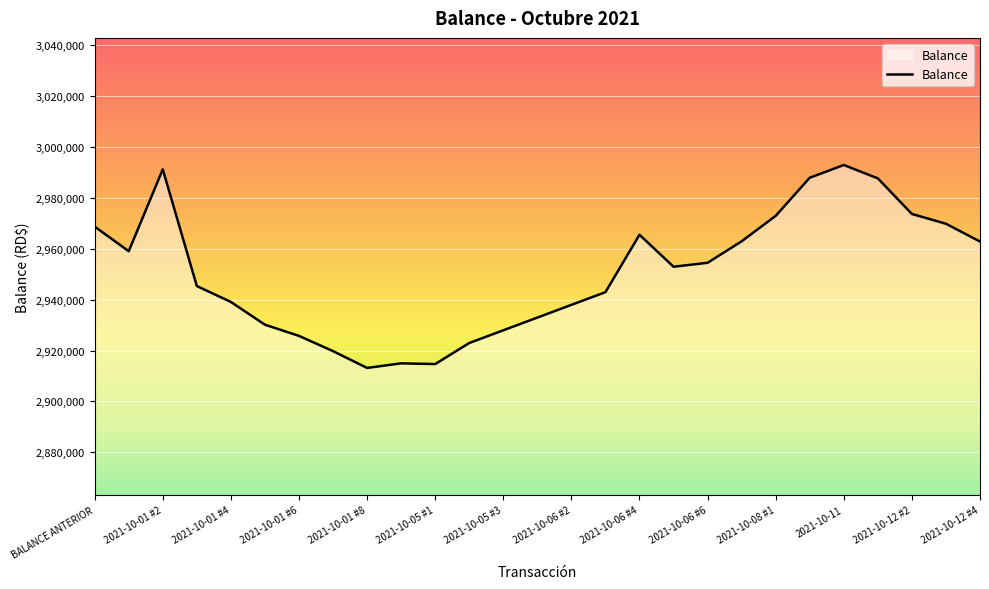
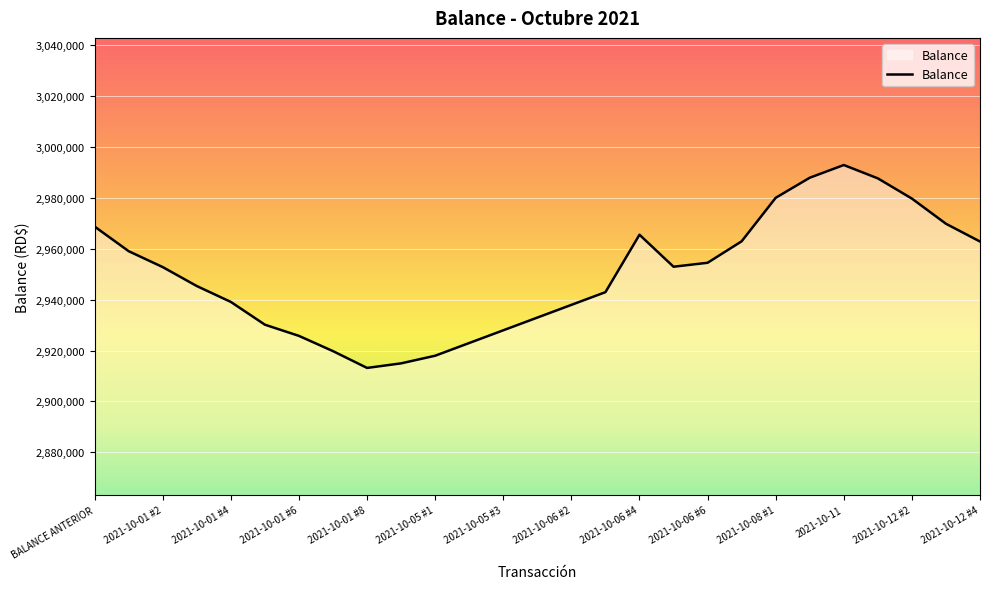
2021-10-01 #2: 2,991,000 -> 2,953,000
2021-10-05 #1: 2,915,000 -> 2,918,000
2021-10-08 #1: 2,973,000 -> 2,980,000
2021-10-12 #2: 2,974,000 -> 2,980,000
